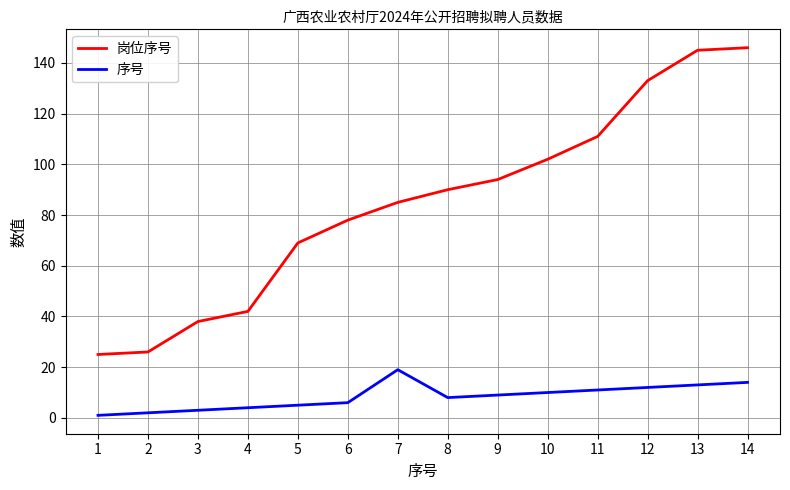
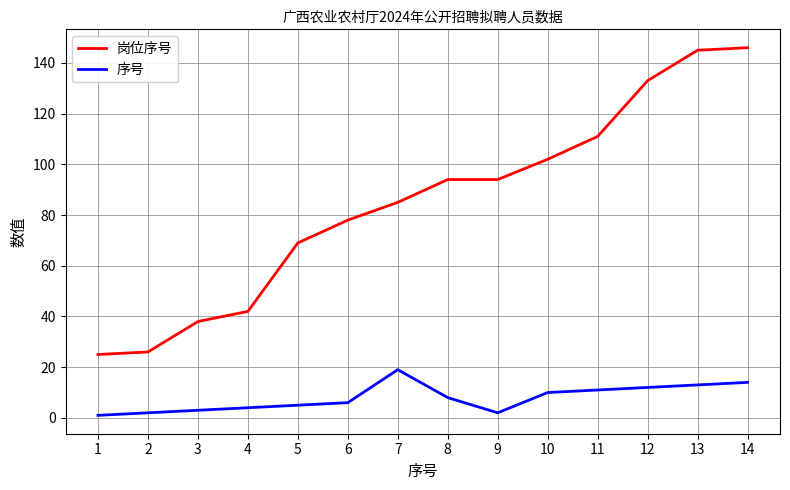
岗位序号, 8: 90 -> 94
序号, 9: 9 -> 2
